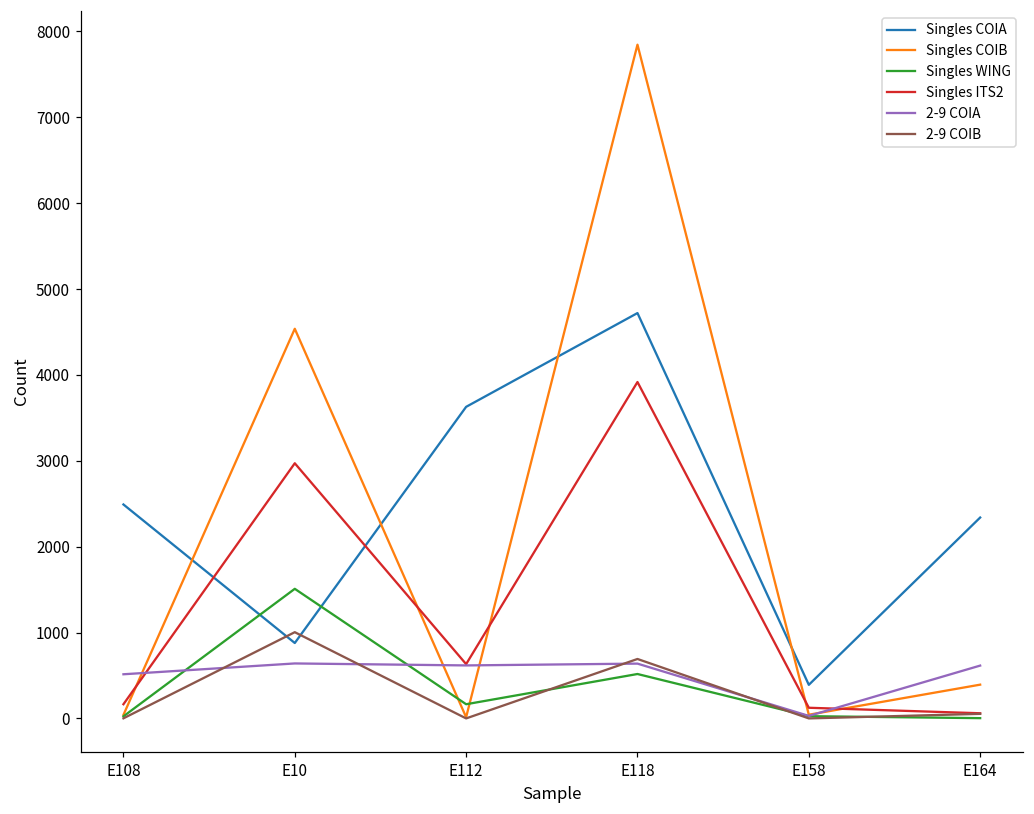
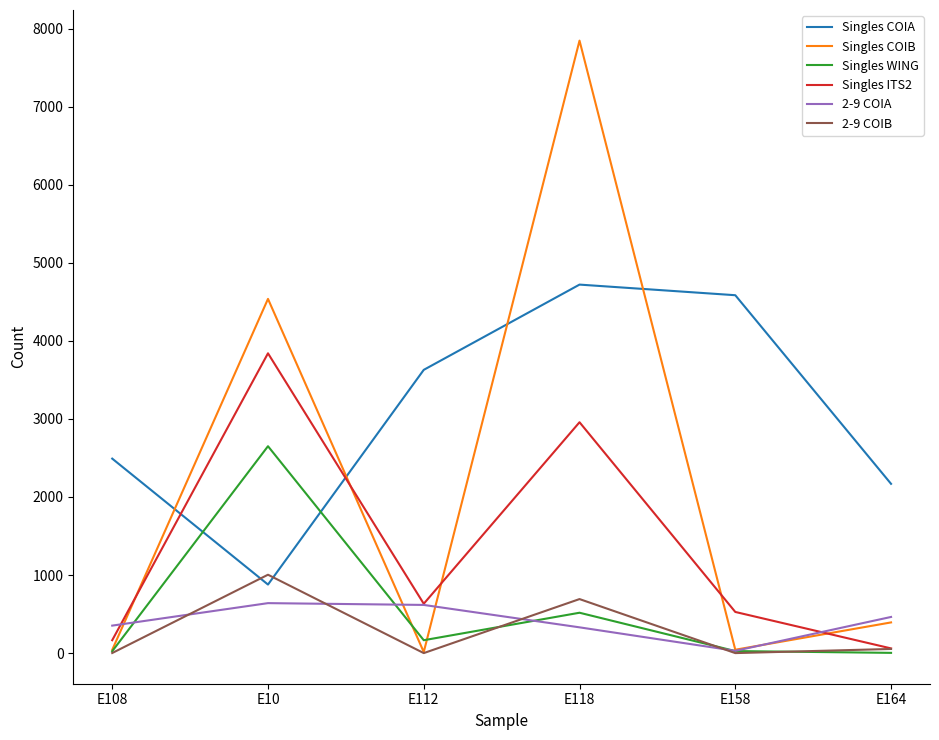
2-9 COIA, E108: 500 -> 400
Singles WING, E10: 1500 -> 2700
Singles ITS2, E10: 3000 -> 3800
Singles ITS2, E118: 3900 -> 3000
2-9 COIA, E118: 600 -> 300
Singles COIA, E158: 400 -> 4600
Singles ITS2, E158: 100 -> 500
Singles COIA, E164: 2300 -> 2200
2-9 COIA, E164: 600 -> 500
